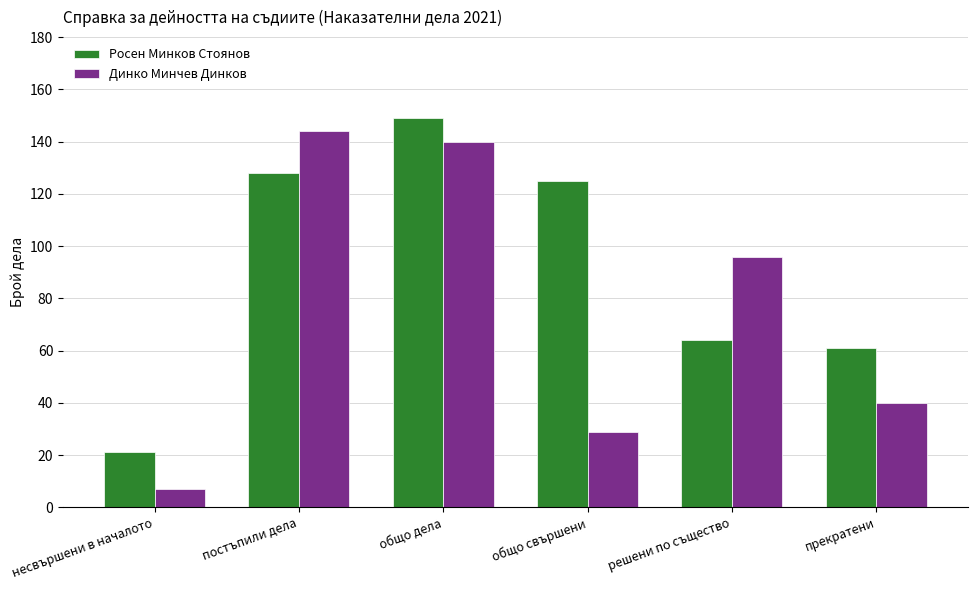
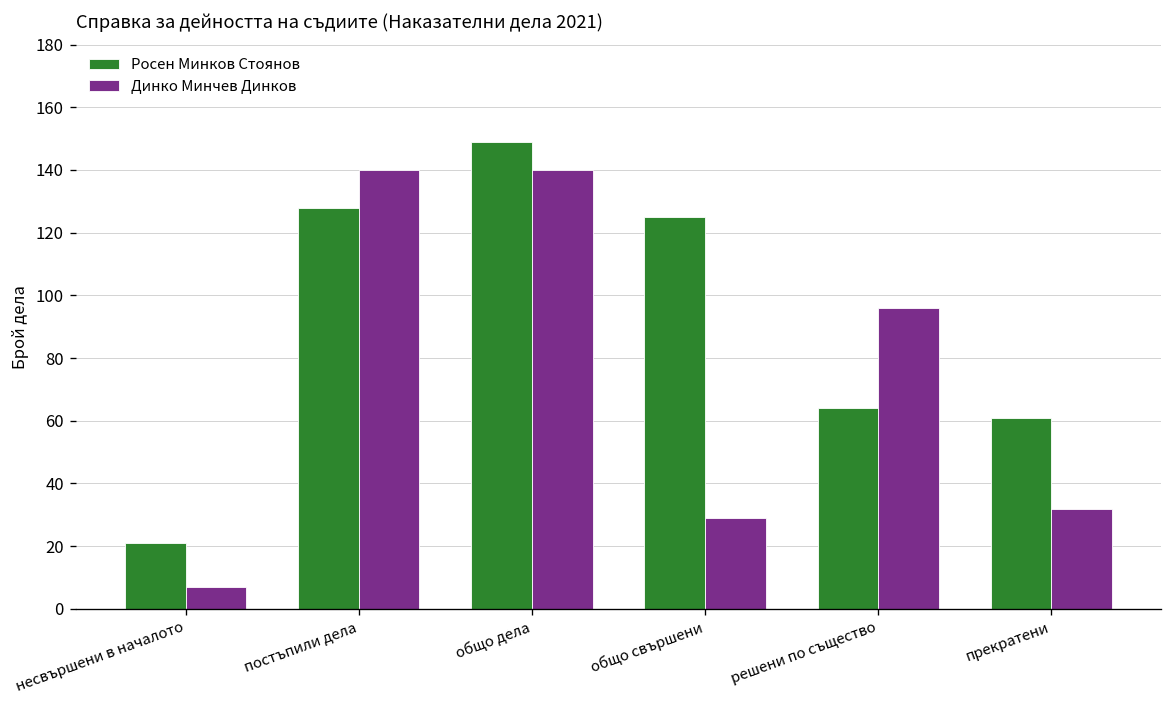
Динко Минчев Динков, постъпили дела: 144 -> 140
Динко Минчев Динков, прекратени: 40 -> 32
